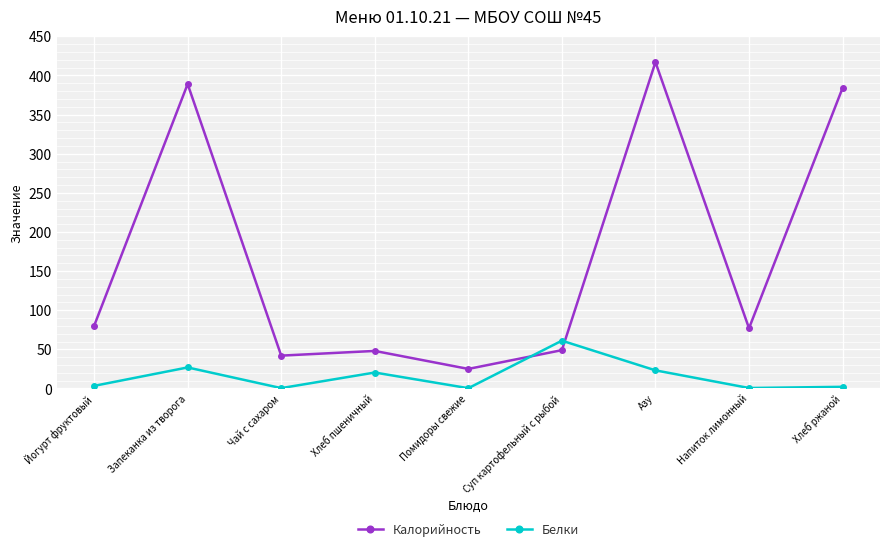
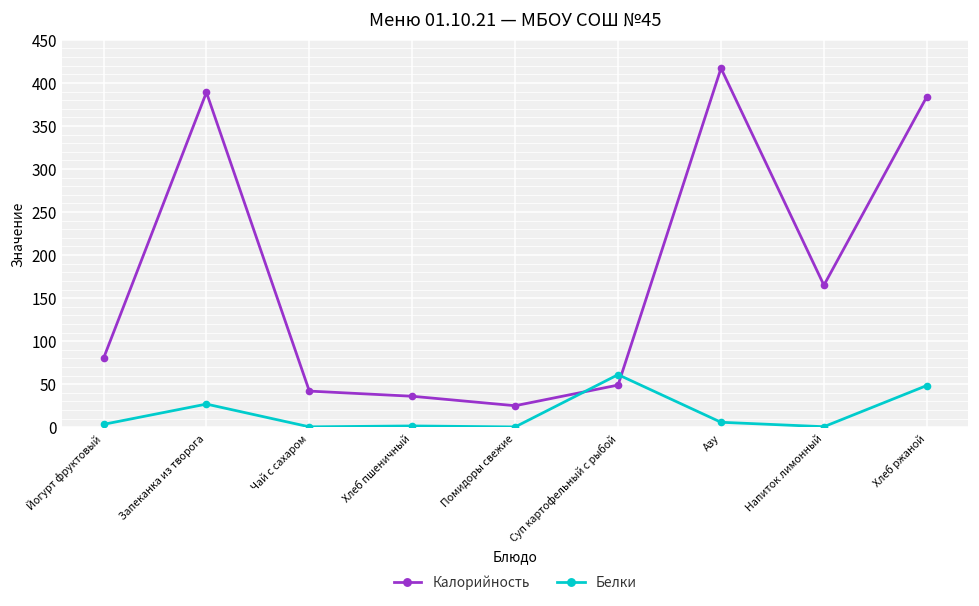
Калорийность, Хлеб пшеничный: 50 -> 40
Белки, Хлеб пшеничный: 20 -> 0
Белки, Азу: 20 -> 10
Калорийность, Напиток лимонный: 80 -> 170
Белки, Хлеб ржаной: 0 -> 50
